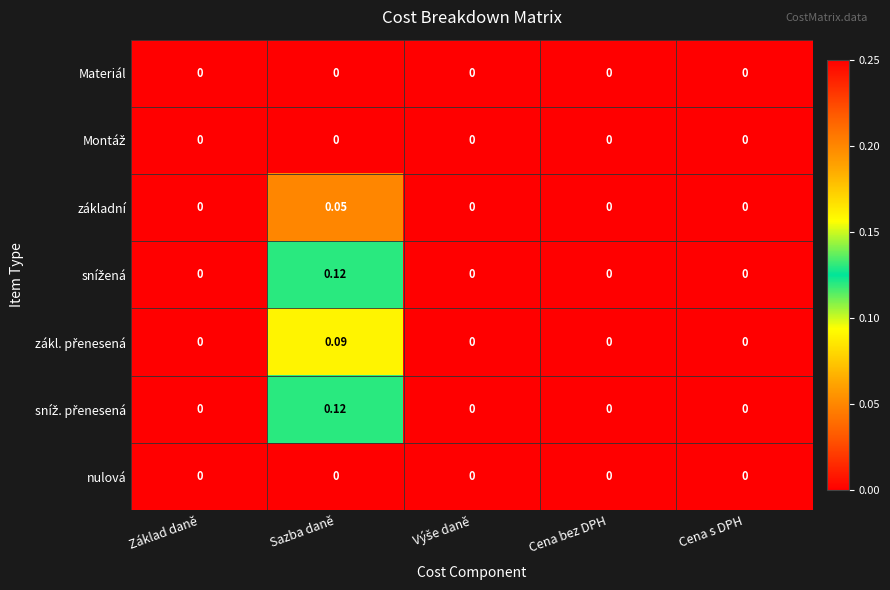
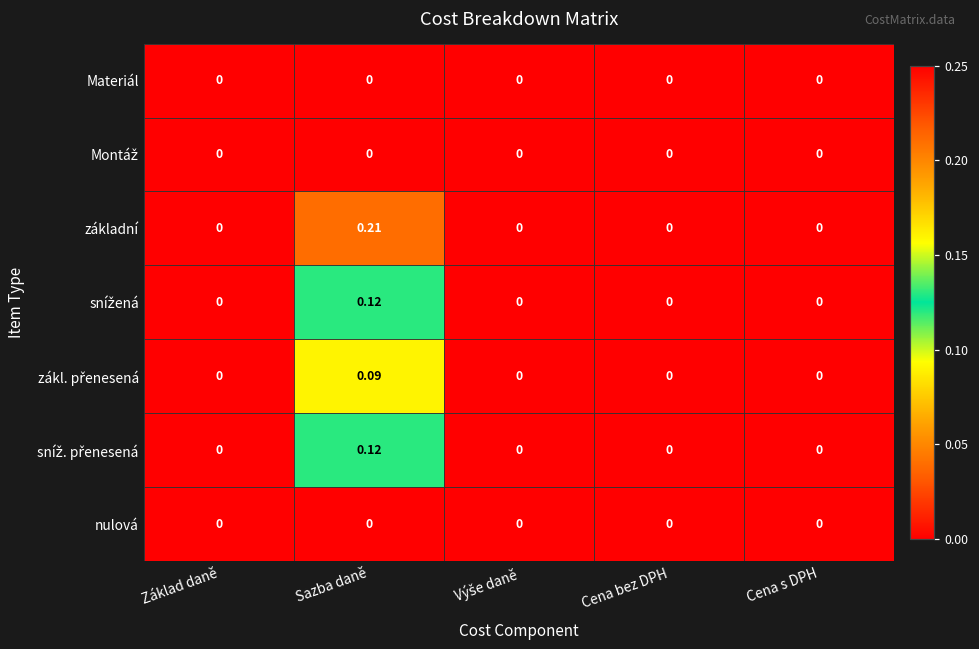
základní, Sazba daně: 0.05 -> 0.21
